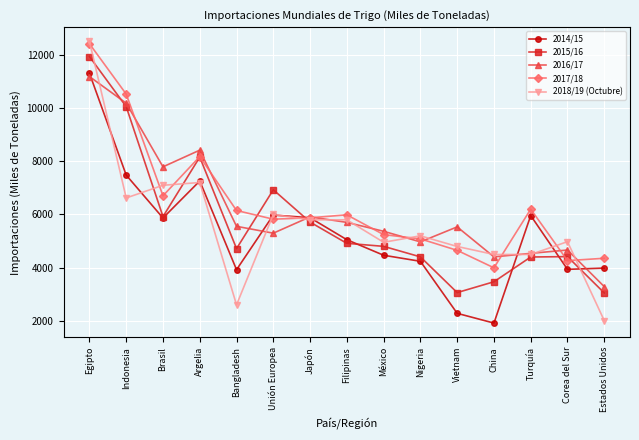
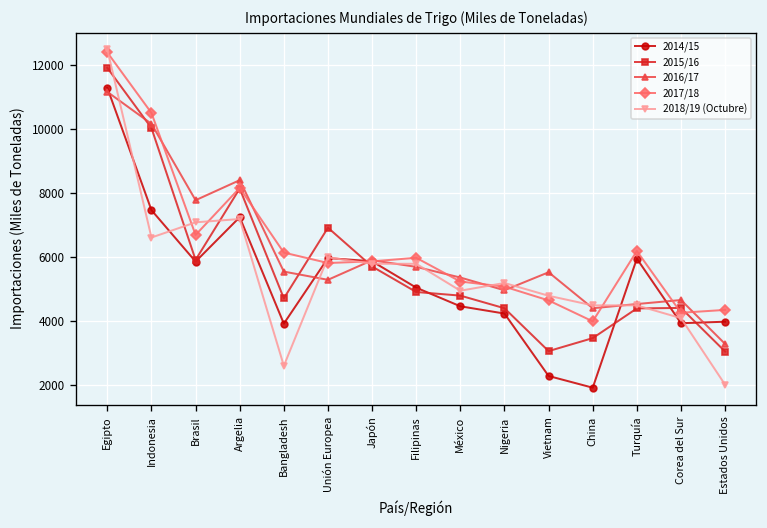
2018/19 (Octubre), Corea del Sur: 5000 -> 4100
